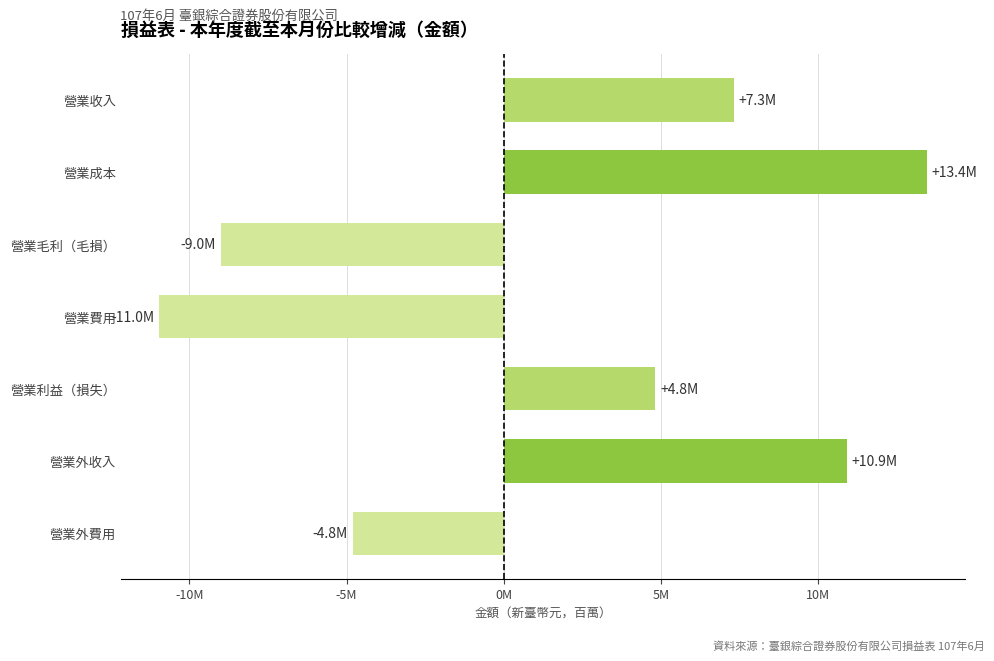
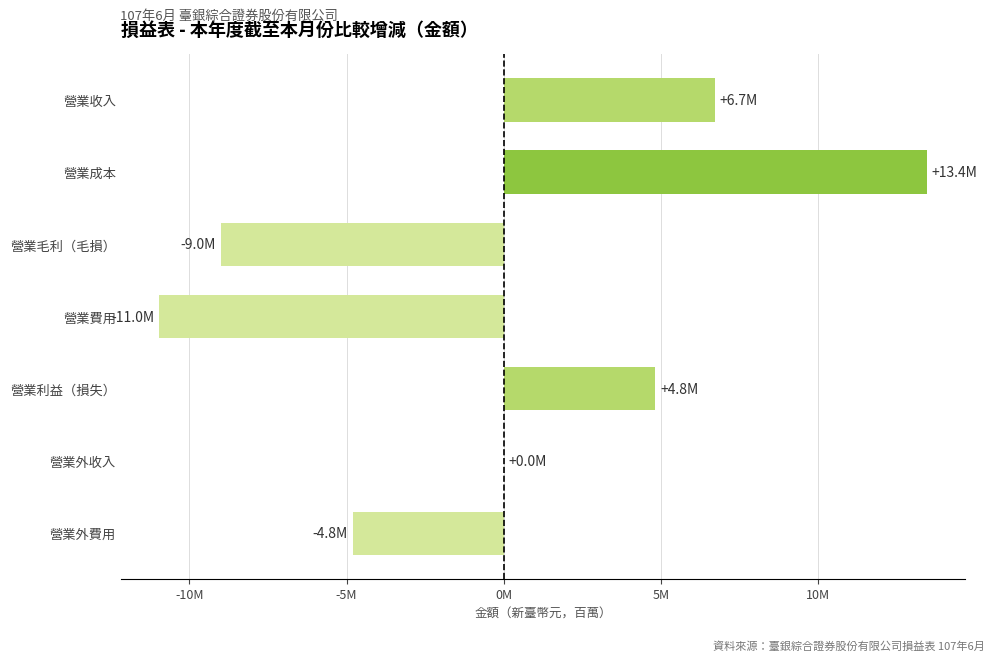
營業收入: +7.3M -> +6.7M
營業外收入: +10.9M -> +0.0M
